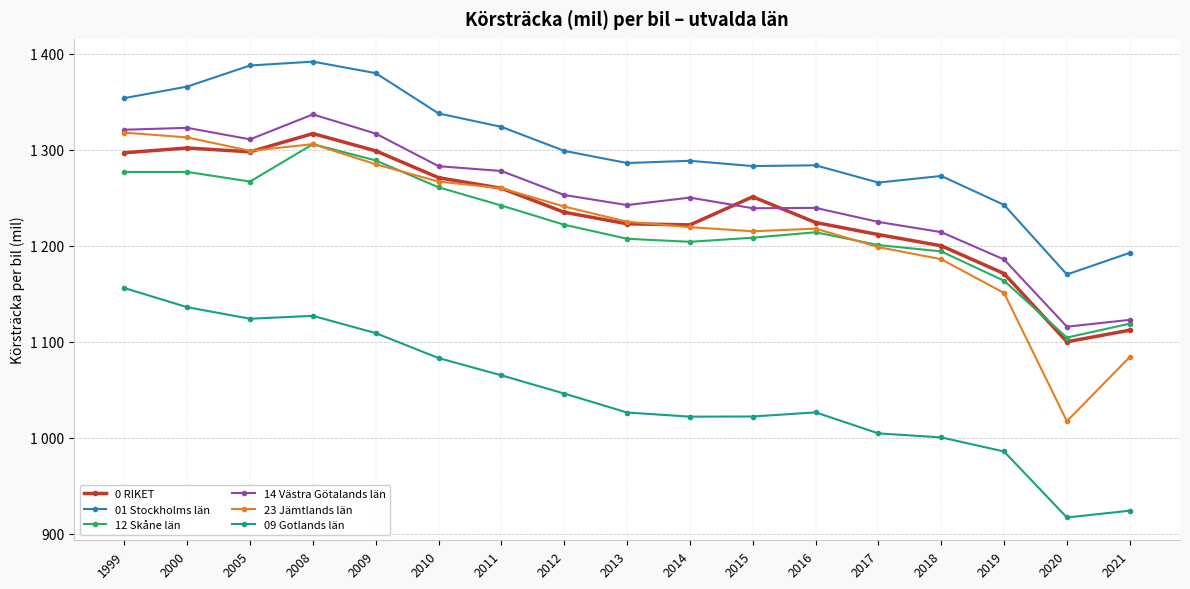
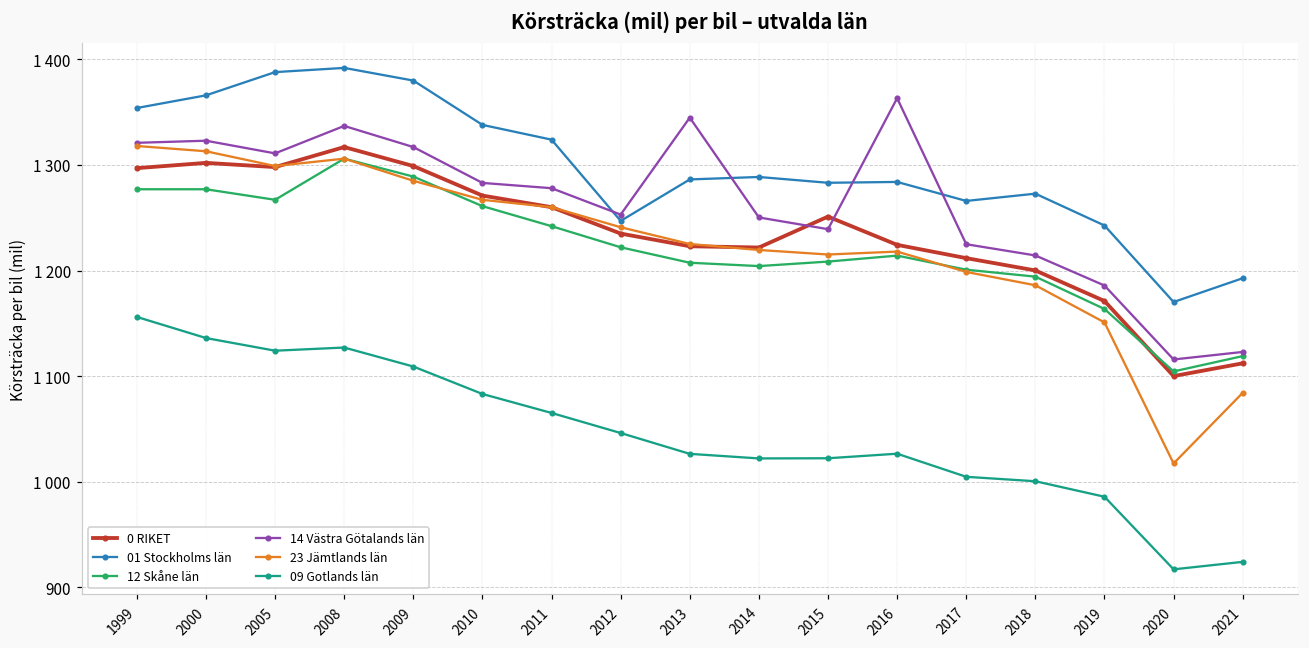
01 Stockholms län, 2012: 1300 -> 1250
14 Västra Götalands län, 2013: 1240 -> 1340
14 Västra Götalands län, 2016: 1240 -> 1360
